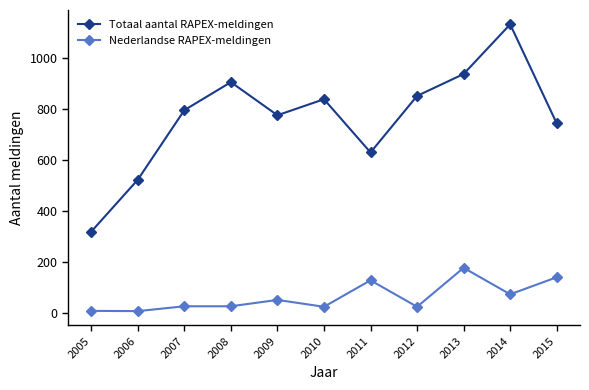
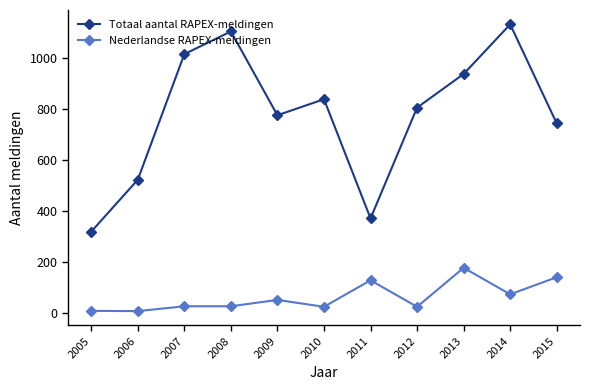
Totaal aantal RAPEX-meldingen, 2007: 800 -> 1020
Totaal aantal RAPEX-meldingen, 2008: 910 -> 1110
Totaal aantal RAPEX-meldingen, 2011: 630 -> 370
Totaal aantal RAPEX-meldingen, 2012: 850 -> 810
